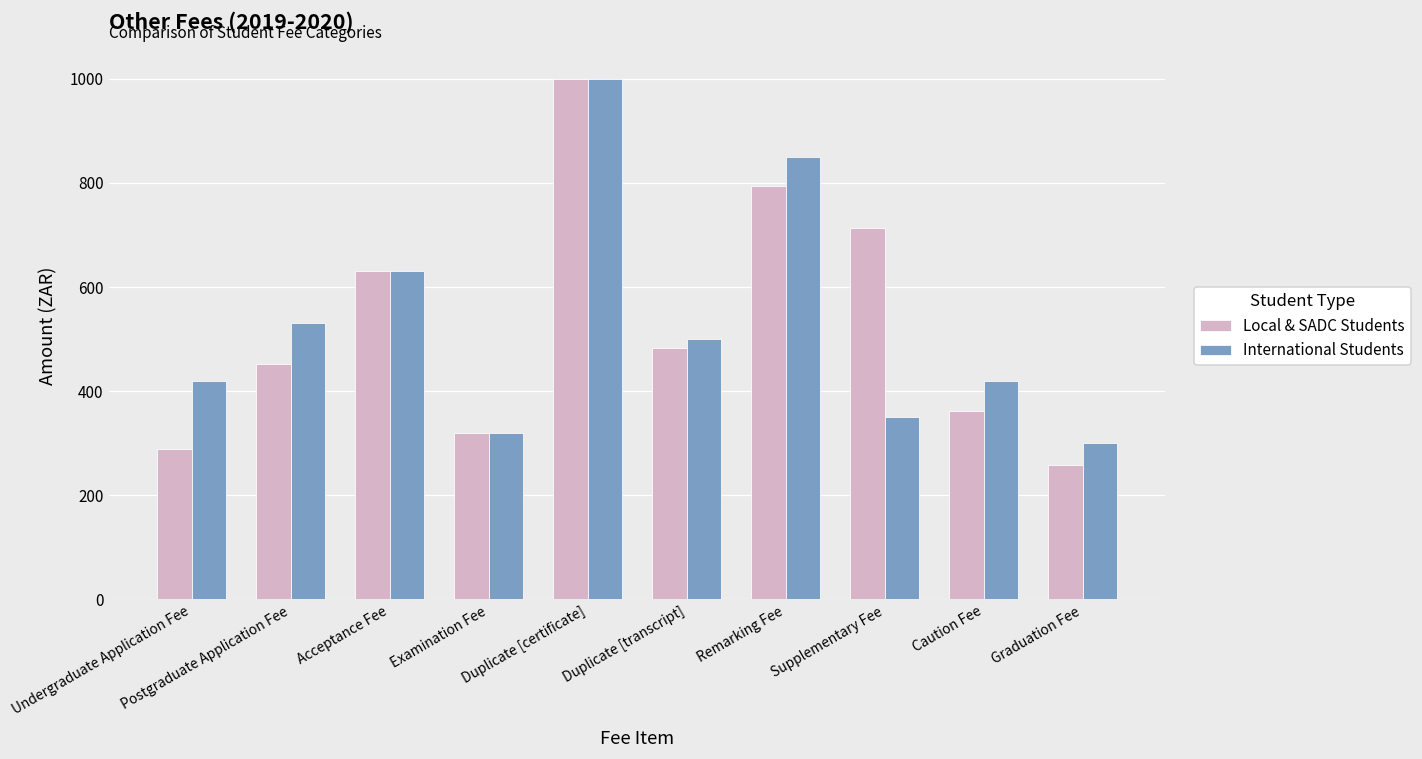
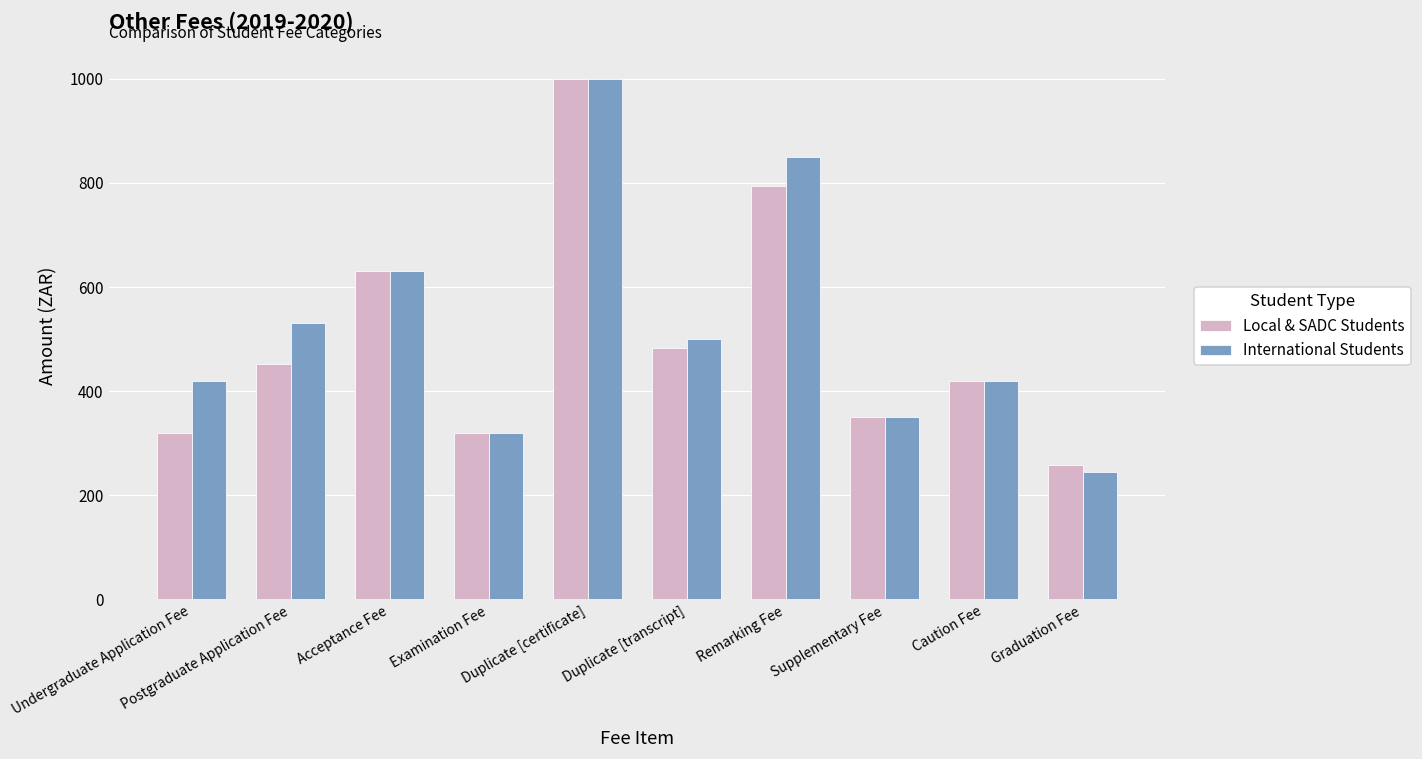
Local & SADC Students, Undergraduate Application Fee: 290 -> 320
Local & SADC Students, Supplementary Fee: 710 -> 350
Local & SADC Students, Caution Fee: 360 -> 420
International Students, Graduation Fee: 300 -> 250
